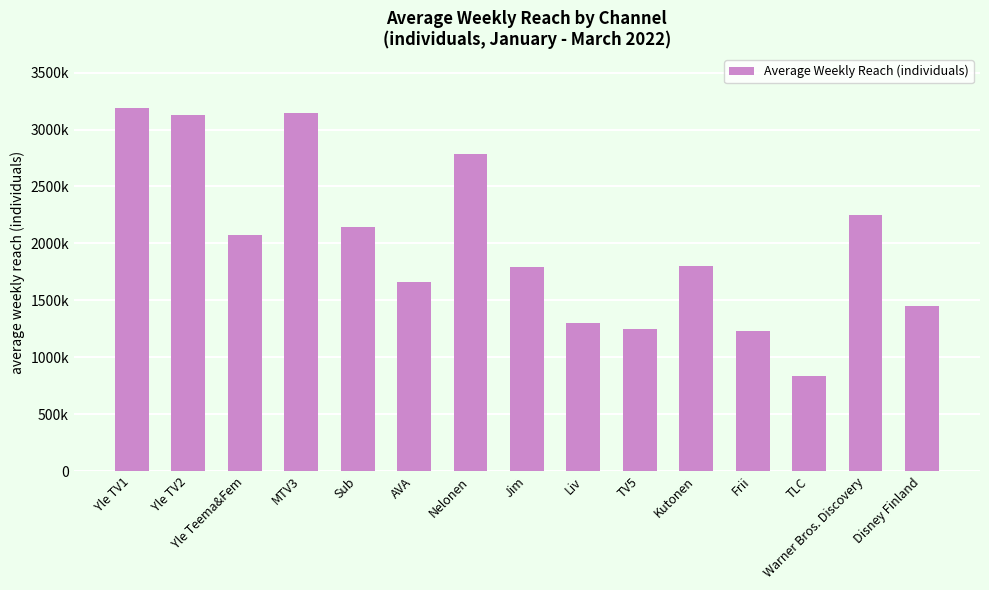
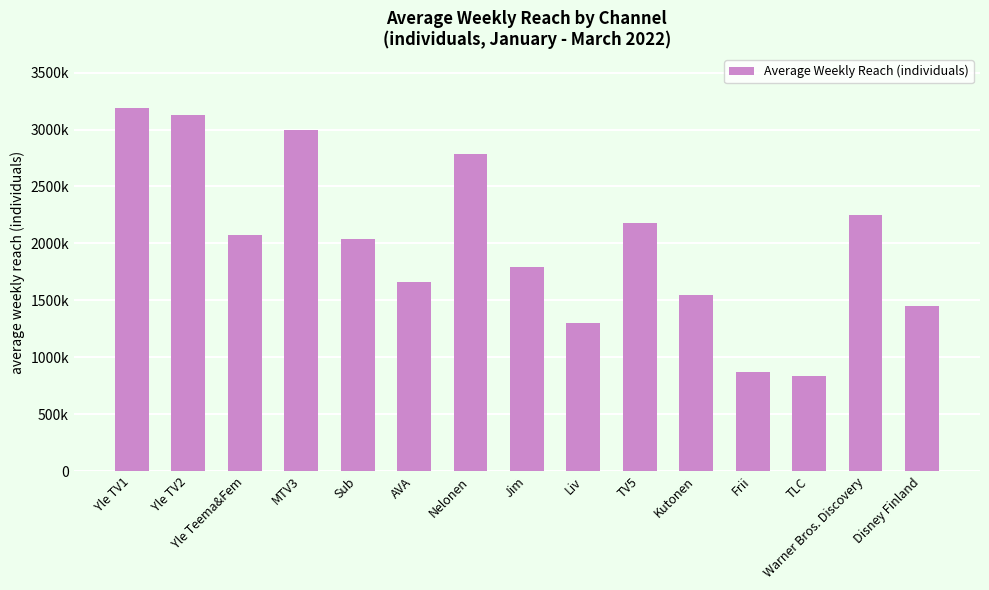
MTV3: 3150000 -> 3000000
Sub: 2140000 -> 2040000
TV5: 1250000 -> 2180000
Kutonen: 1800000 -> 1550000
Frii: 1230000 -> 870000
